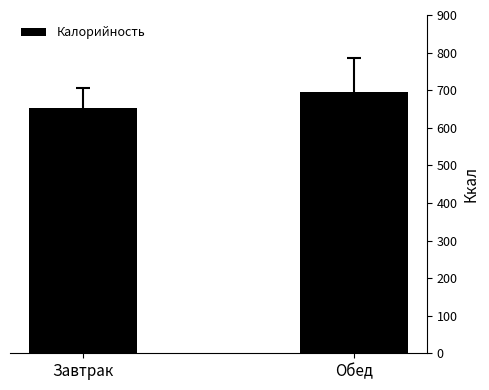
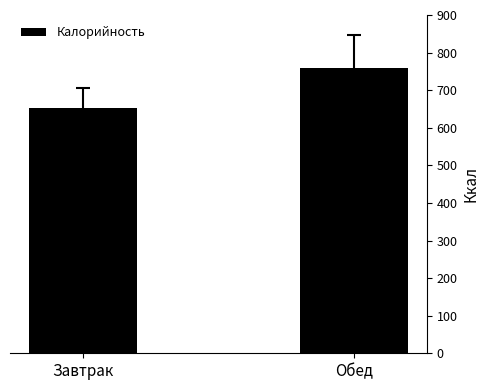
Калорийность, Обед: 700 -> 760
